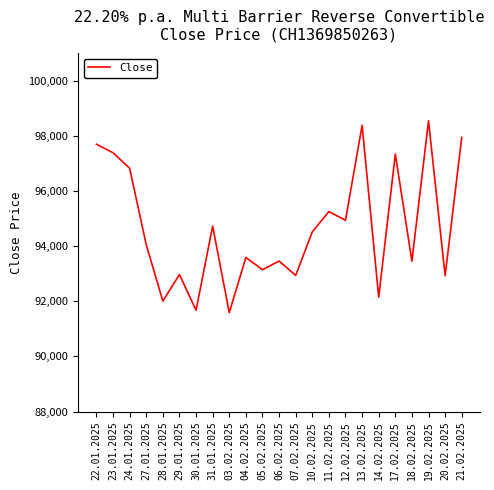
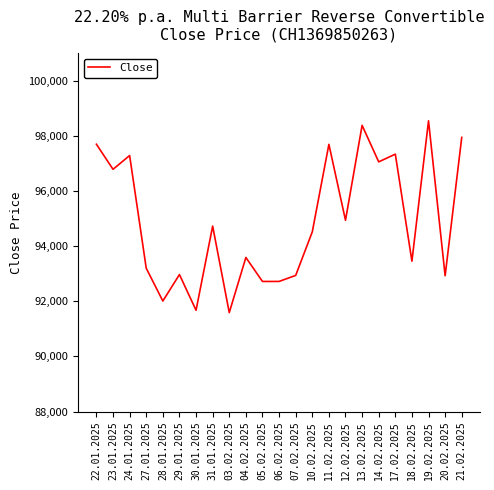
23.01.2025: 97,400 -> 96,800
24.01.2025: 96,800 -> 97,300
27.01.2025: 94,100 -> 93,200
05.02.2025: 93,100 -> 92,700
06.02.2025: 93,500 -> 92,700
11.02.2025: 95,300 -> 97,700
14.02.2025: 92,200 -> 97,100
